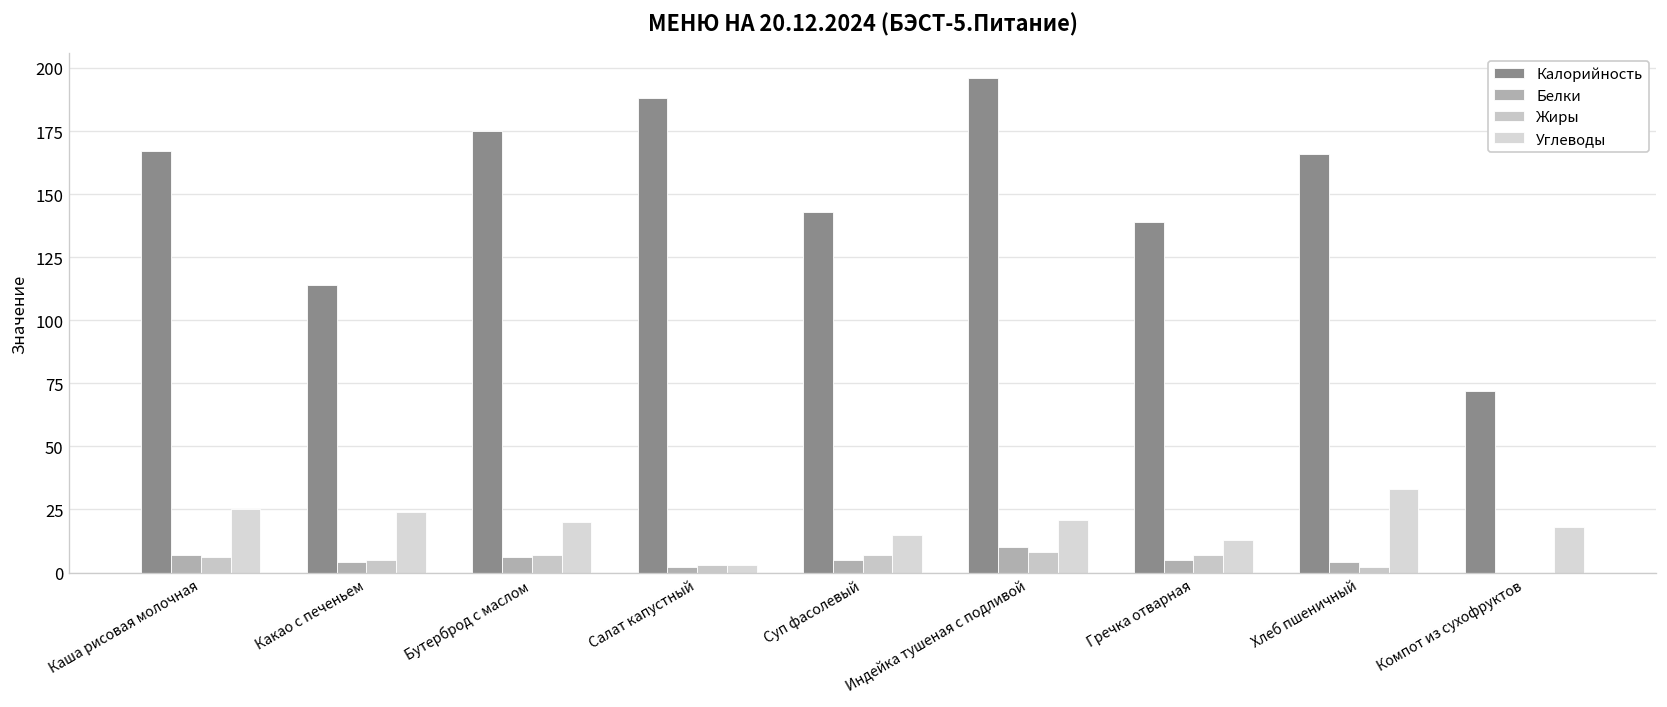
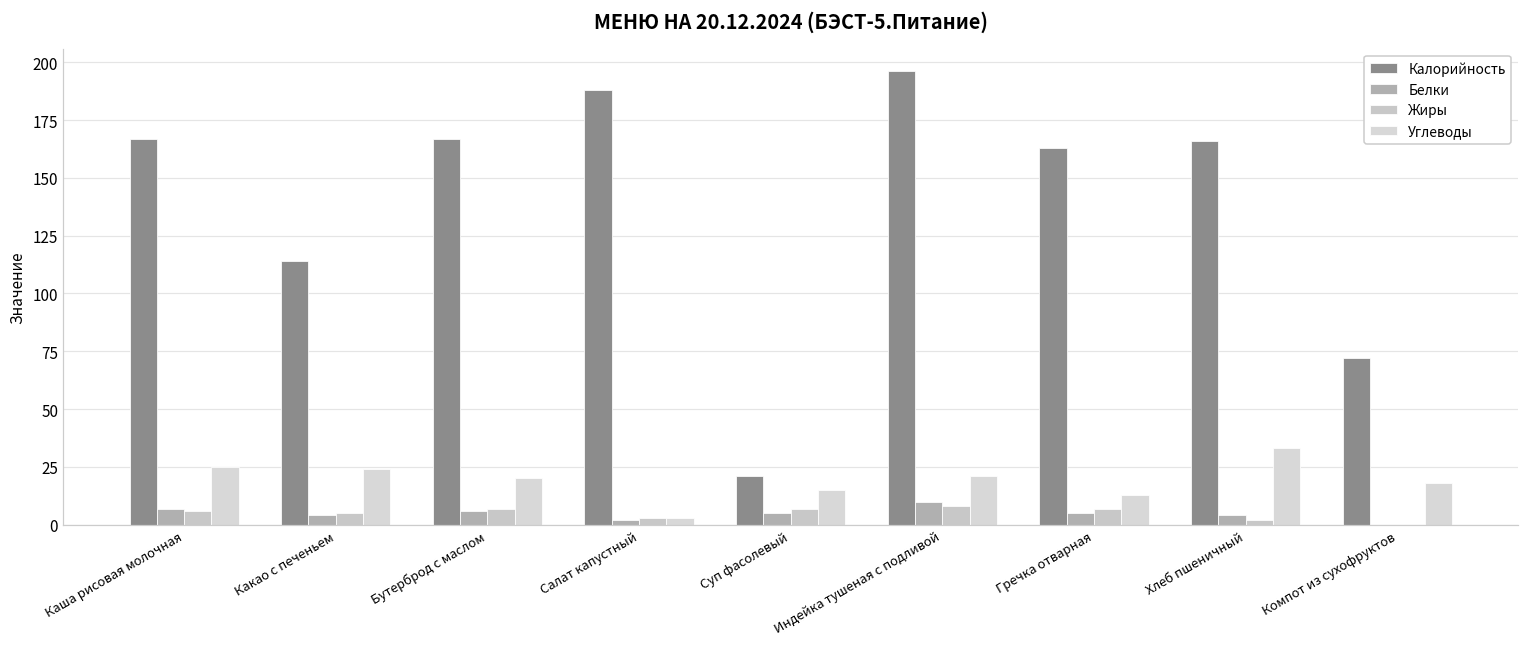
Калорийность, Бутерброд с маслом: 175 -> 167
Калорийность, Суп фасолевый: 143 -> 21
Калорийность, Гречка отварная: 139 -> 163
